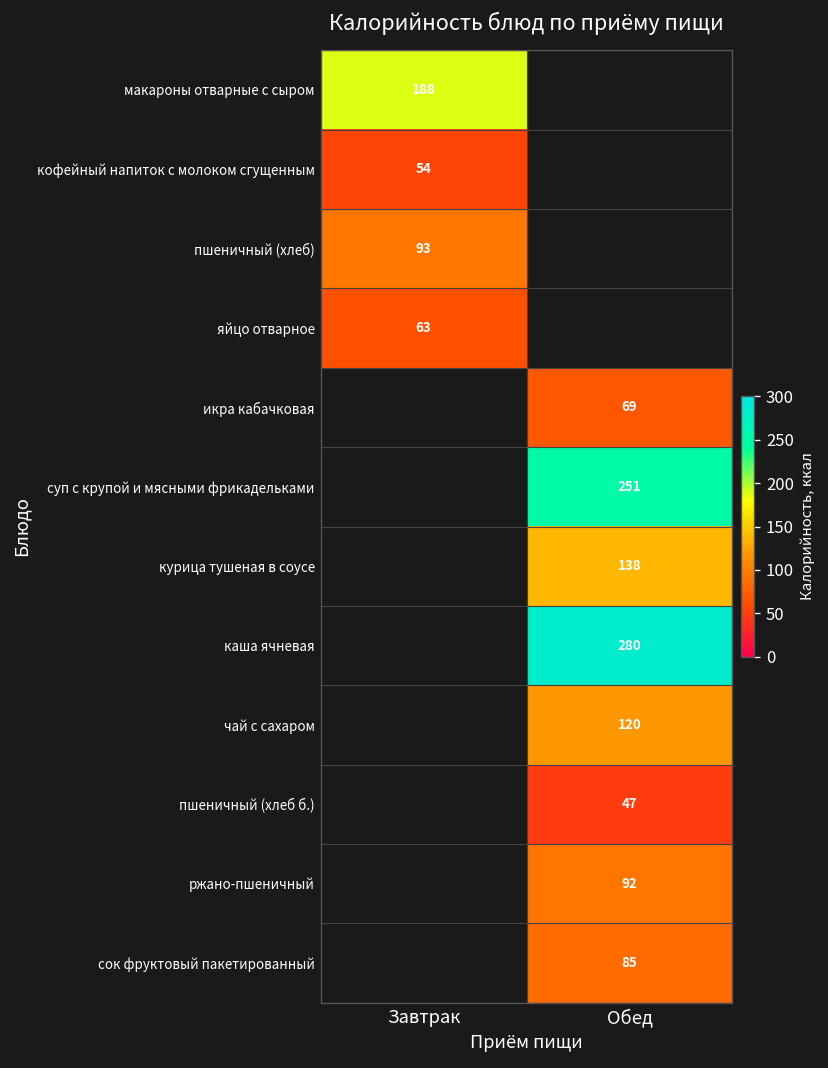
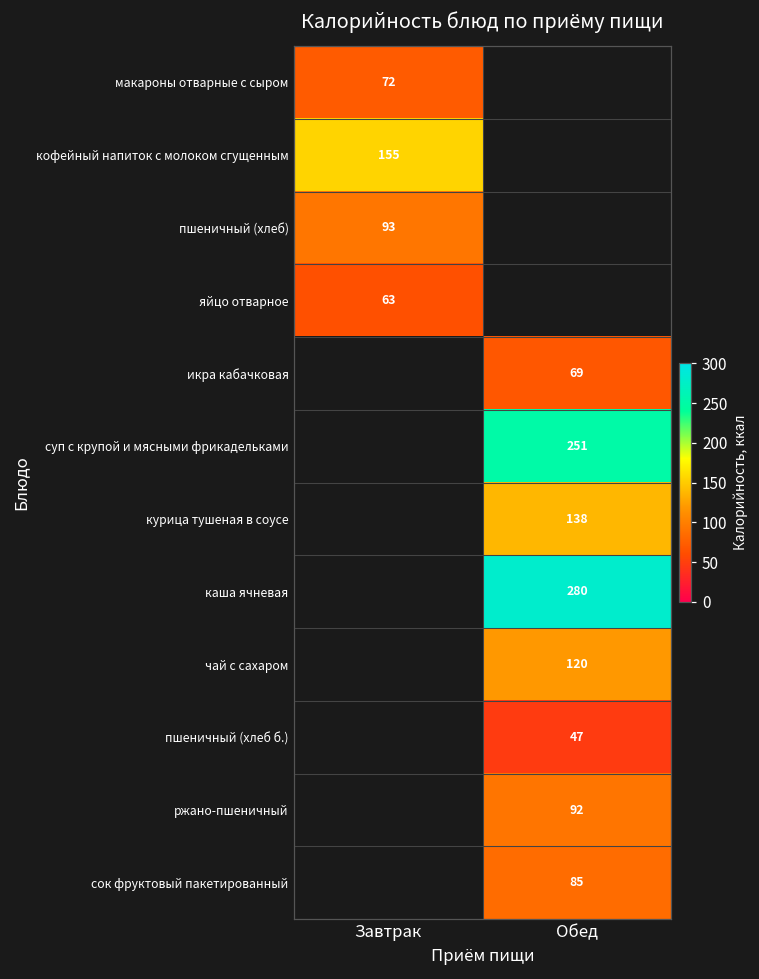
макароны отварные с сыром, Завтрак: 188 -> 72
кофейный напиток с молоком сгущенным, Завтрак: 54 -> 155
